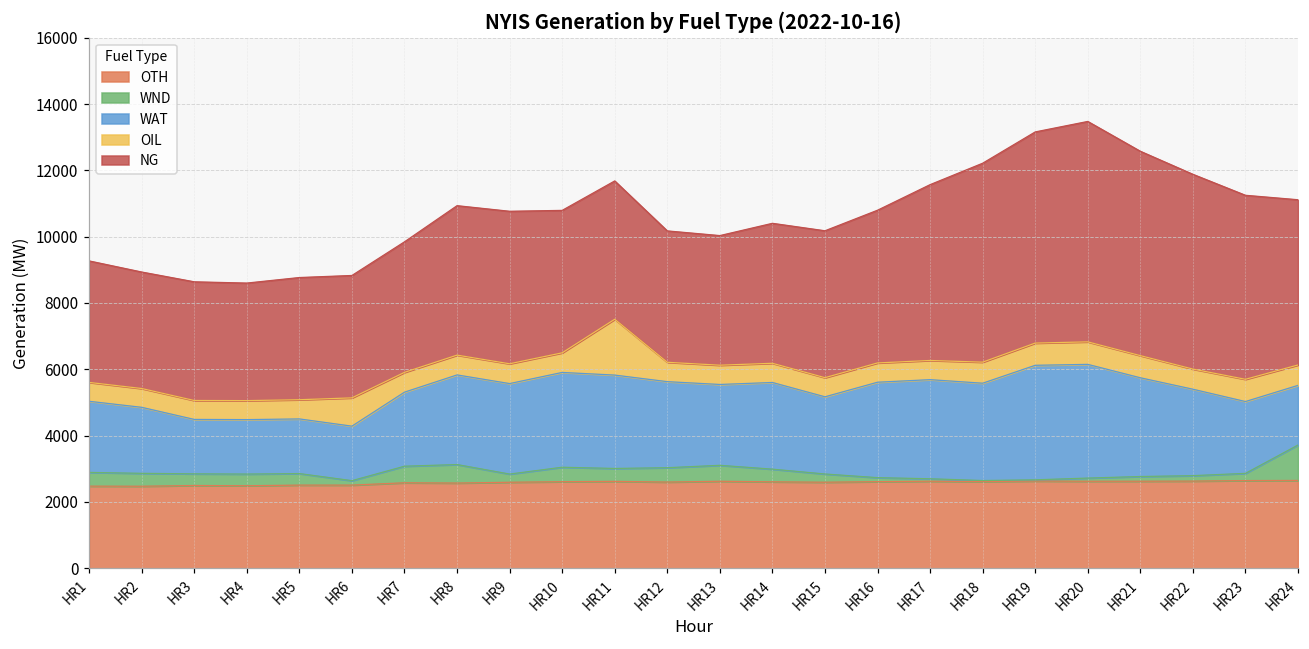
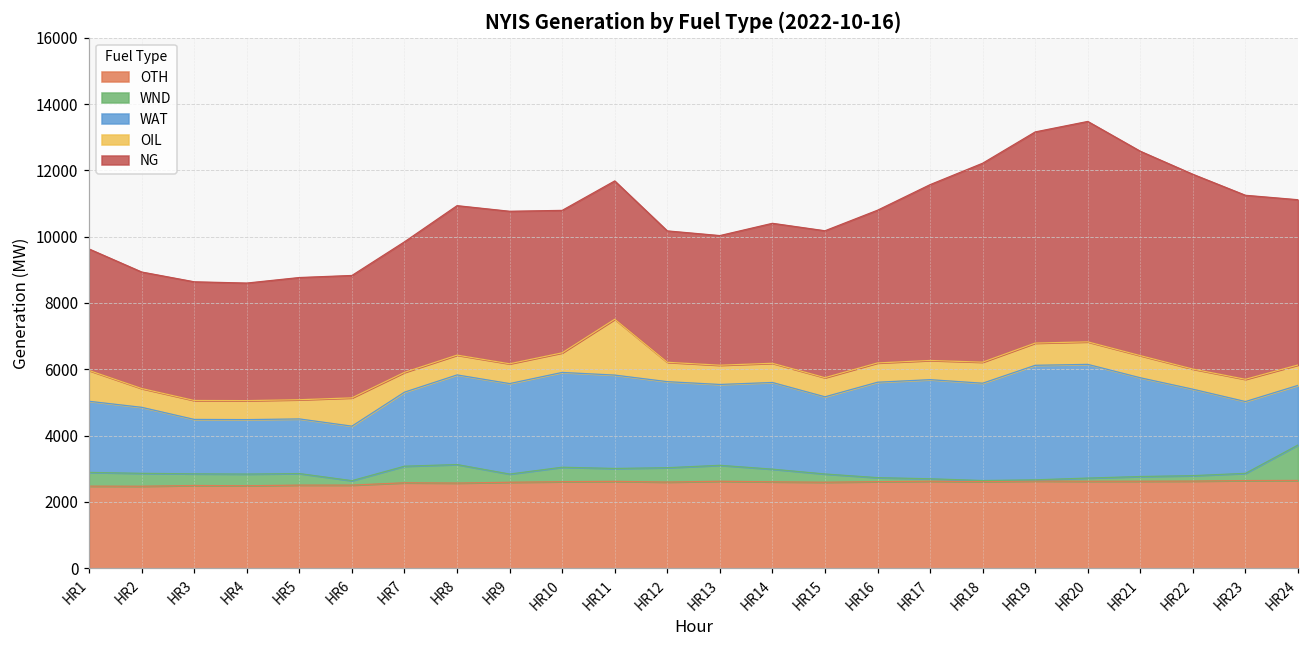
OIL, HR1: 600 -> 900
